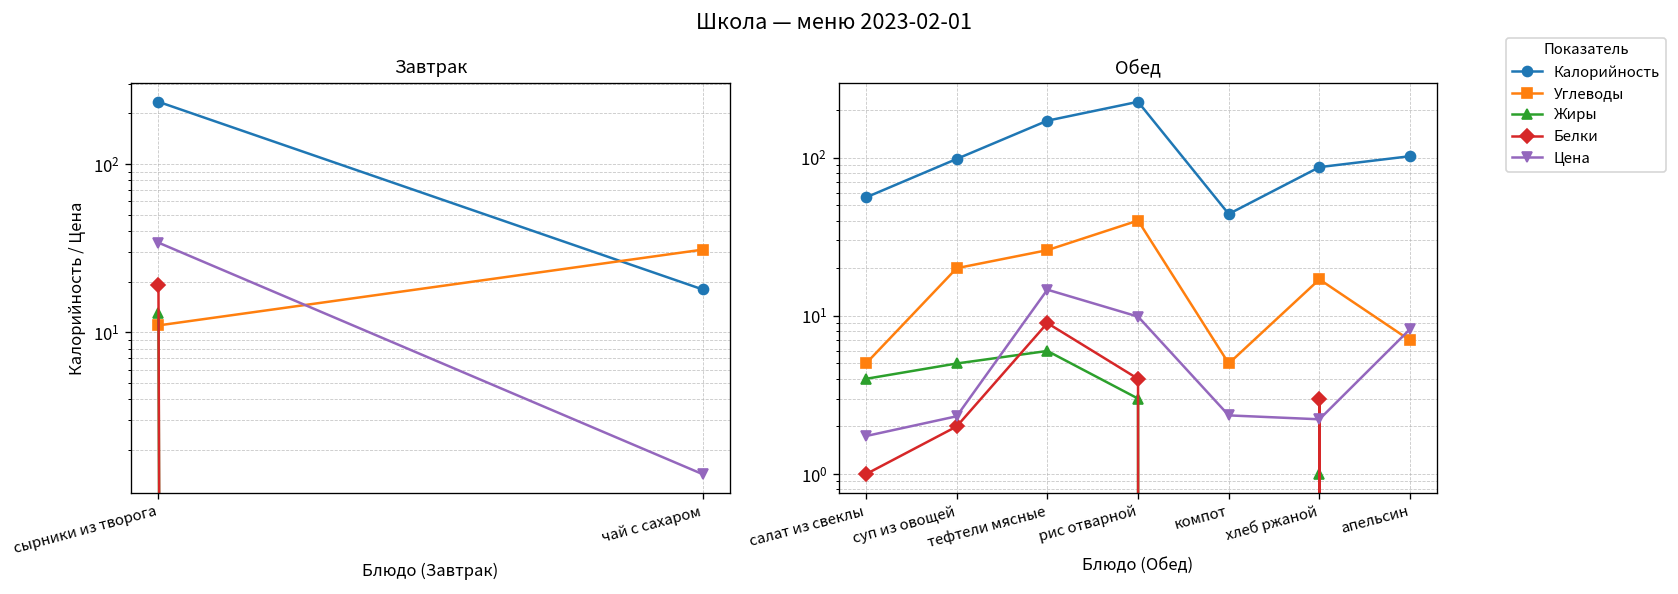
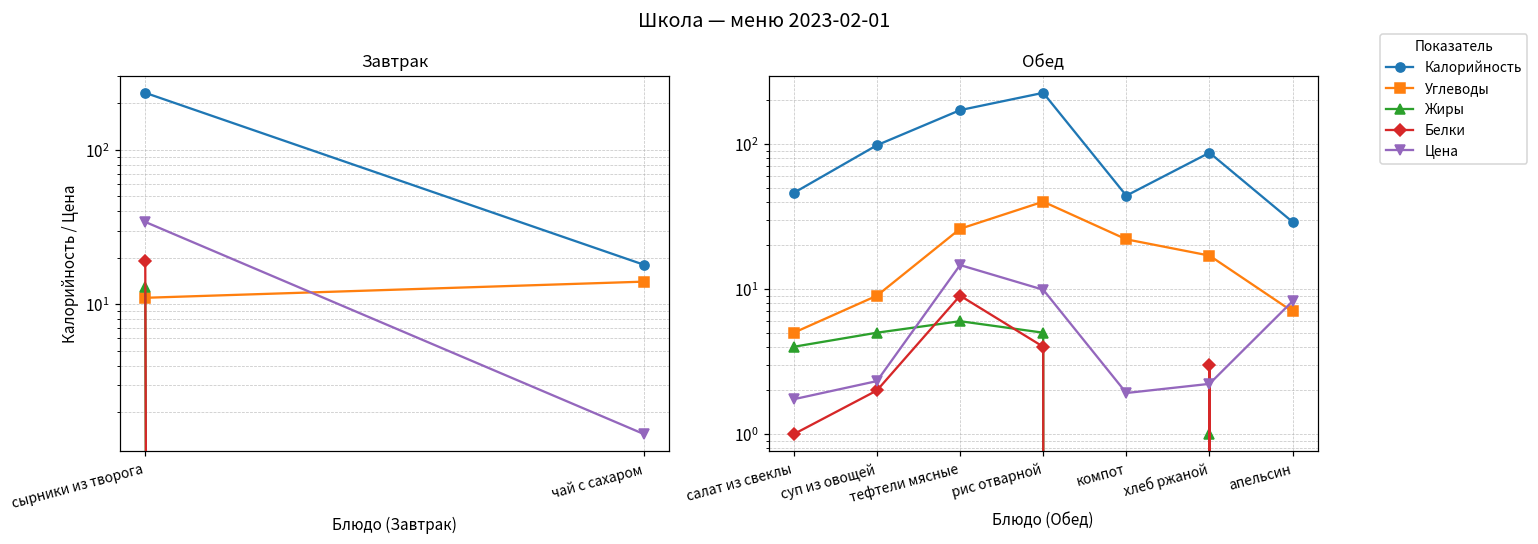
Завтрак, Углеводы, чай с сахаром: 31 -> 14
Обед, Калорийность, салат из свеклы: 56 -> 46
Обед, Углеводы, суп из овощей: 20 -> 9
Обед, Жиры, рис отварной: 3 -> 5
Обед, Углеводы, компот: 5 -> 22
Обед, Цена, компот: 2.4 -> 1.9
Обед, Калорийность, апельсин: 100 -> 29
